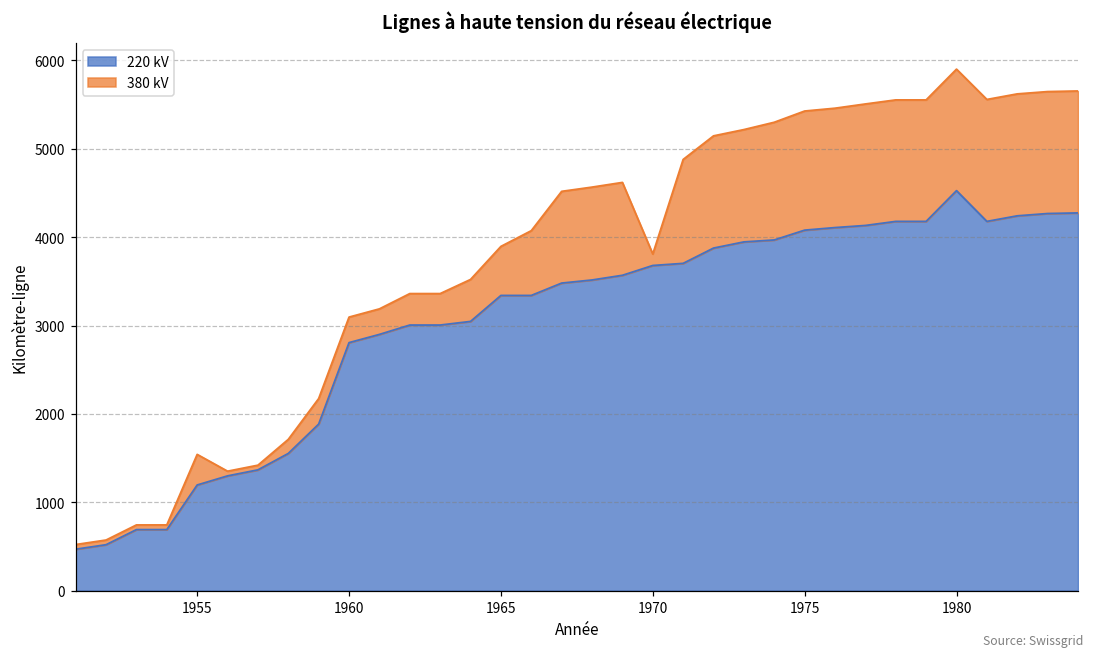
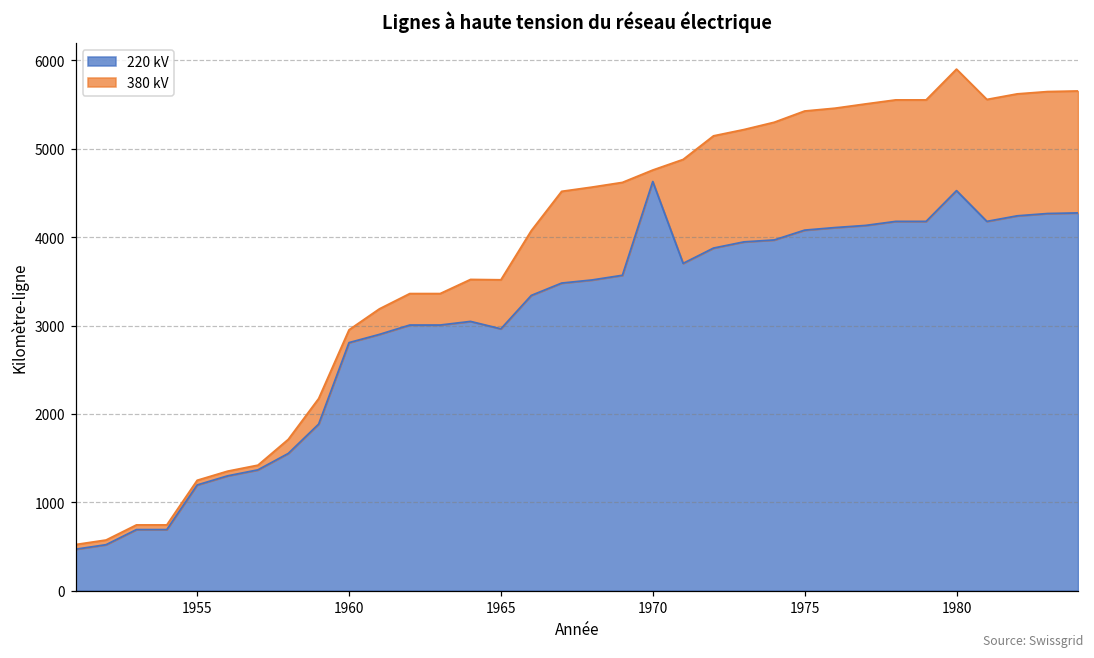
380 kV, 1955: 300 -> 100
380 kV, 1960: 300 -> 100
220 kV, 1965: 3300 -> 3000
220 kV, 1970: 3700 -> 4600
